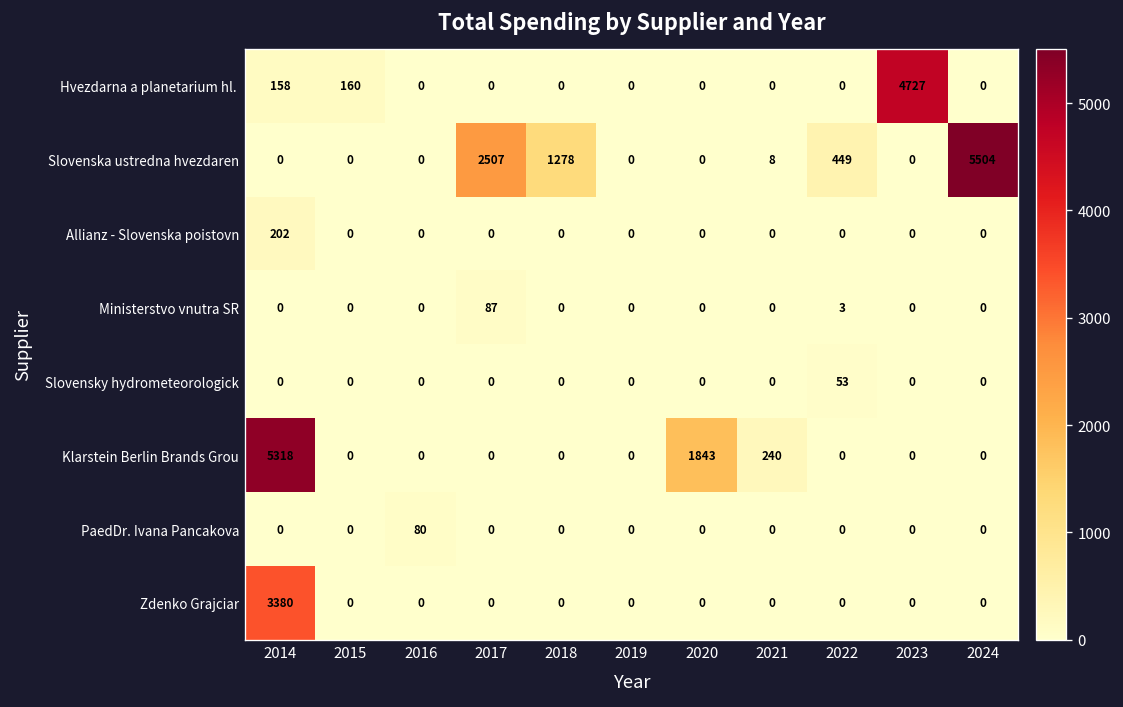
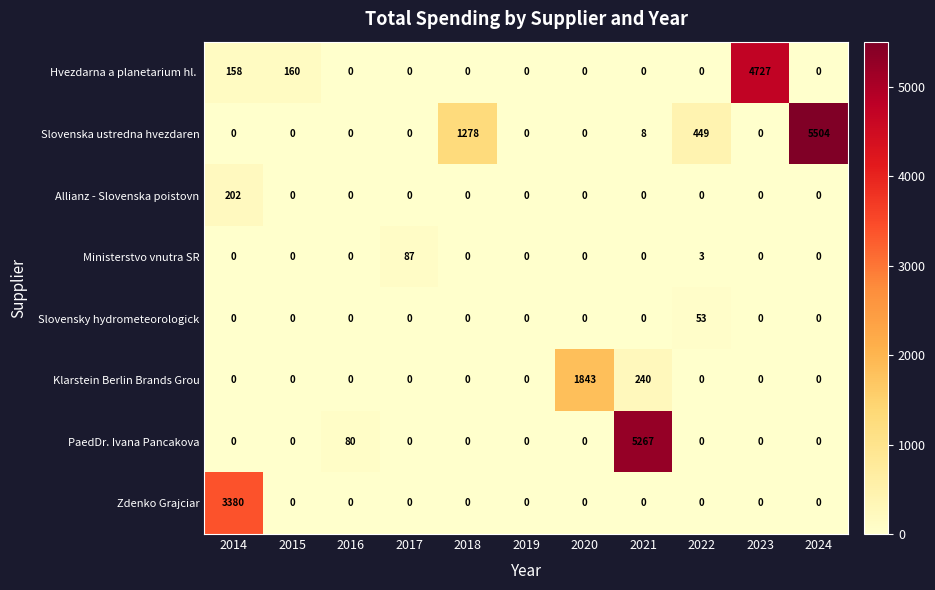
Slovenska ustredna hvezdaren, 2017: 2507 -> 0
Klarstein Berlin Brands Grou, 2014: 5318 -> 0
PaedDr. Ivana Pancakova, 2021: 0 -> 5267
